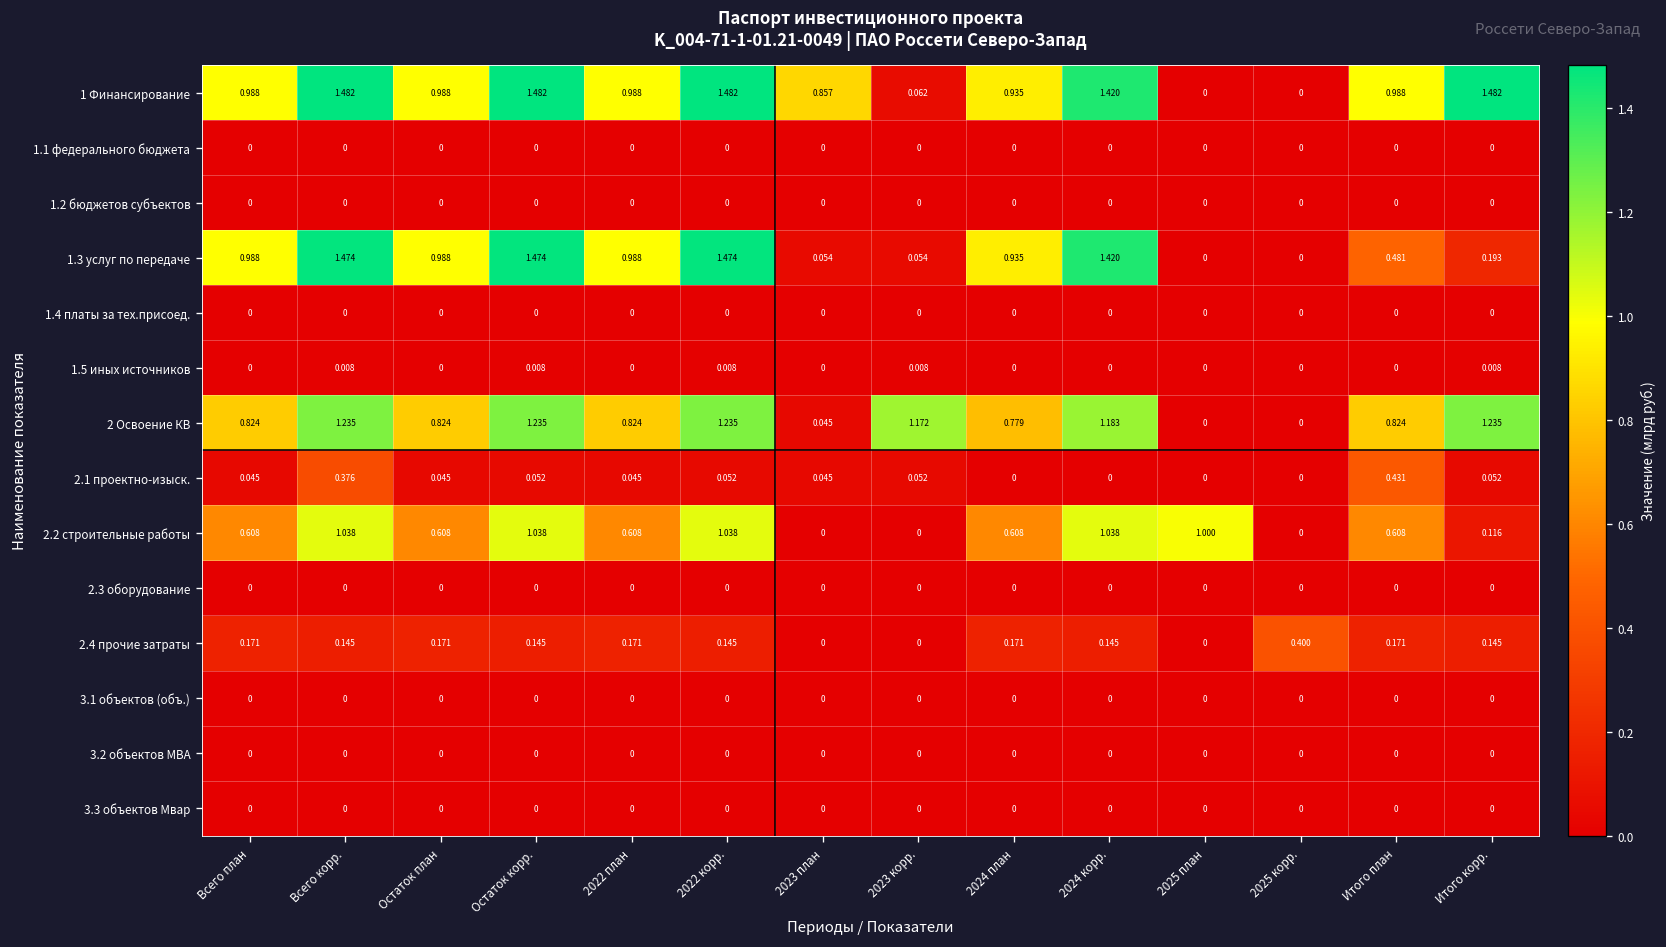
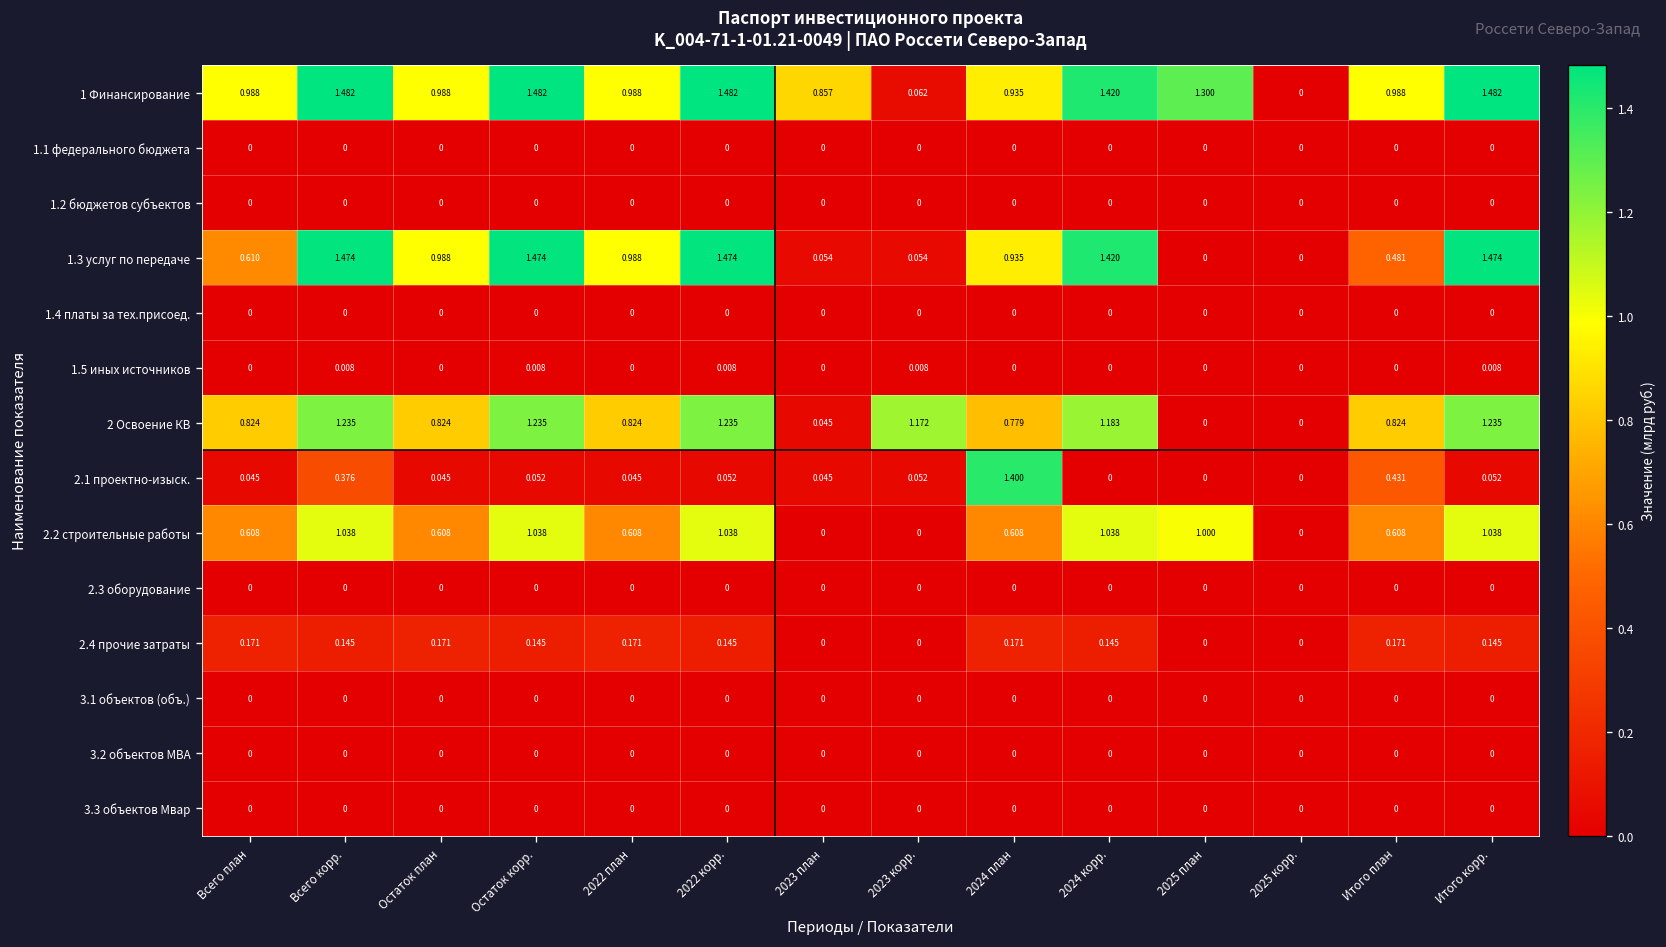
1 Финансирование, 2025 план: 0 -> 1.300
1.3 услуг по передаче, Всего план: 0.988 -> 0.610
1.3 услуг по передаче, Итого корр.: 0.193 -> 1.474
2.1 проектно-изыск., 2024 план: 0 -> 1.400
2.2 строительные работы, Итого корр.: 0.116 -> 1.038
2.4 прочие затраты, 2025 корр.: 0.400 -> 0
